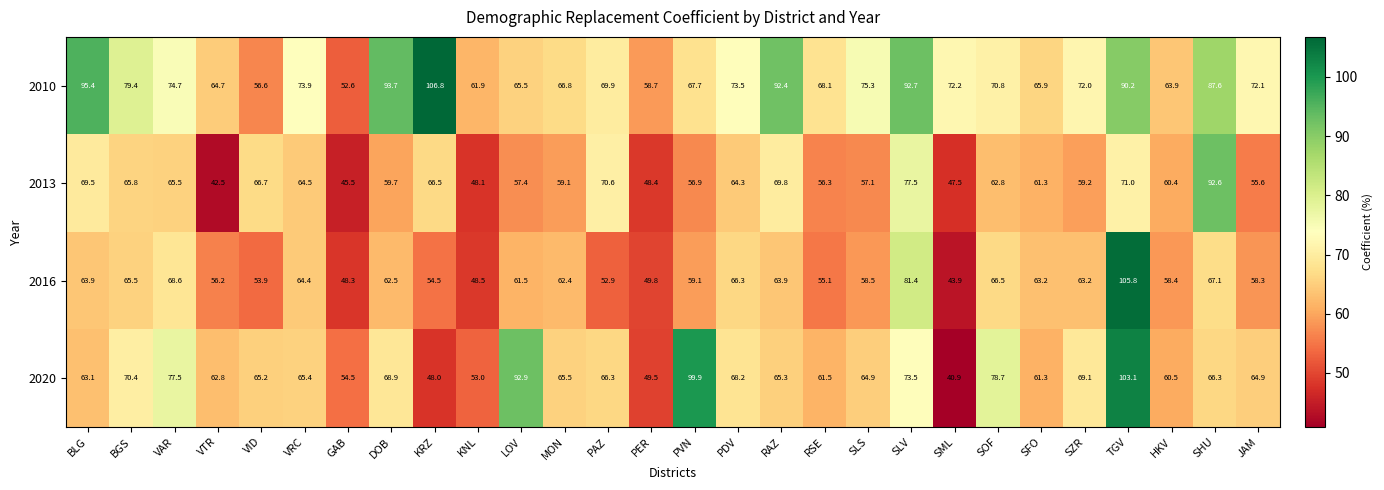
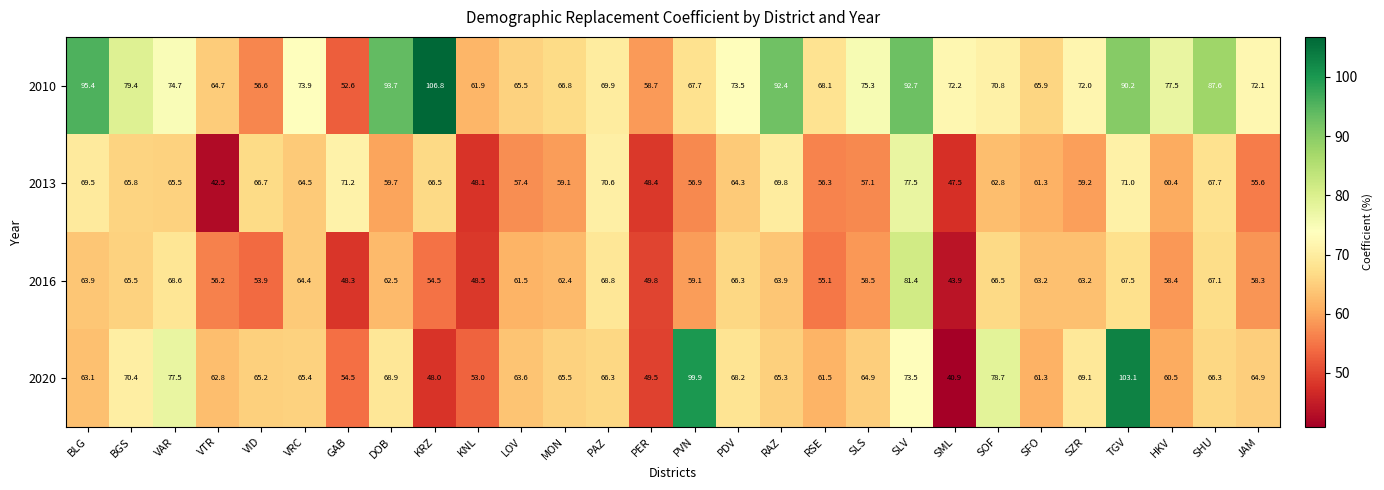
2010, HKV: 63.9 -> 77.5
2013, GAB: 45.5 -> 71.2
2013, SHU: 92.6 -> 67.7
2016, PAZ: 52.9 -> 68.8
2016, TGV: 105.8 -> 67.5
2020, LOV: 92.9 -> 63.6
